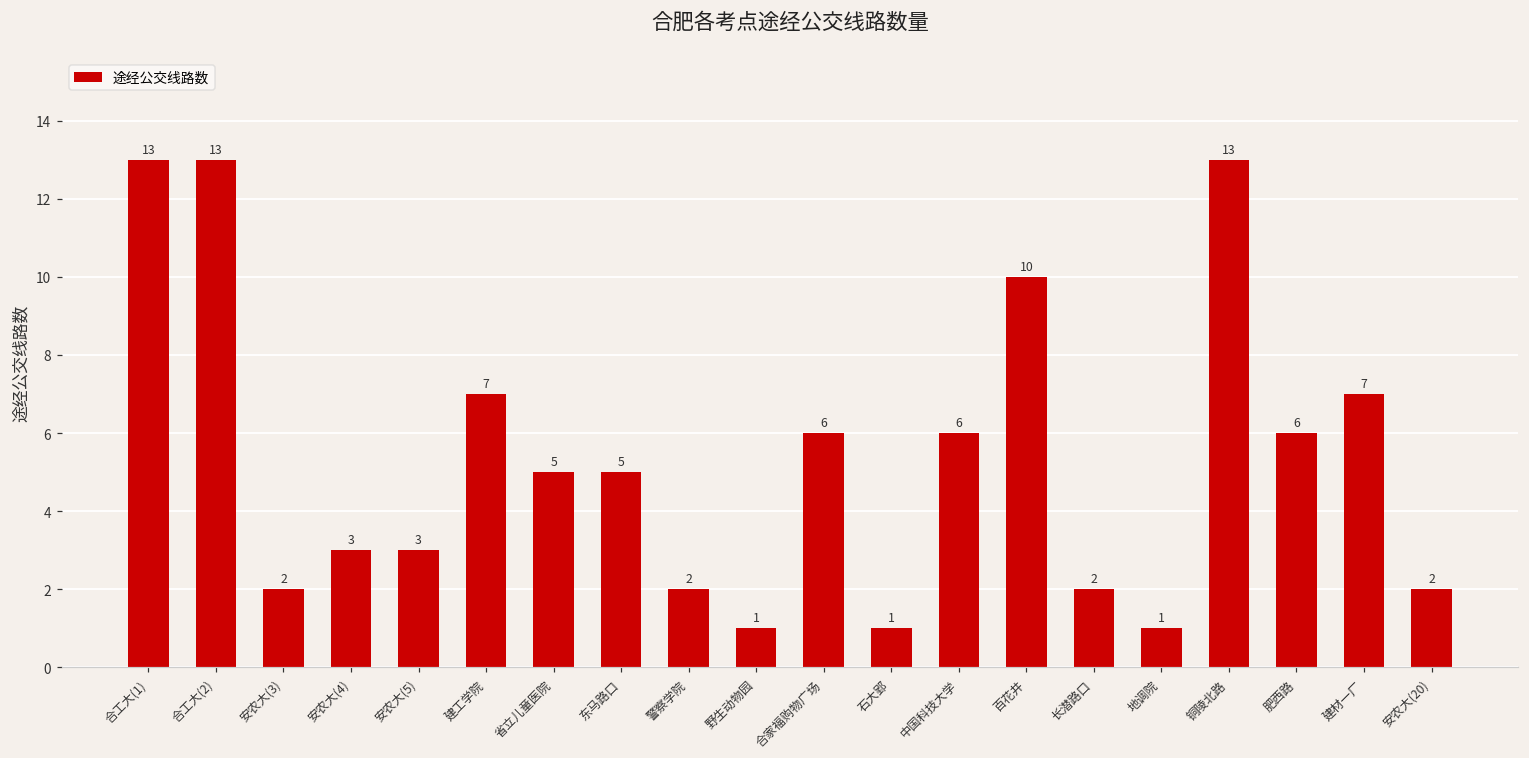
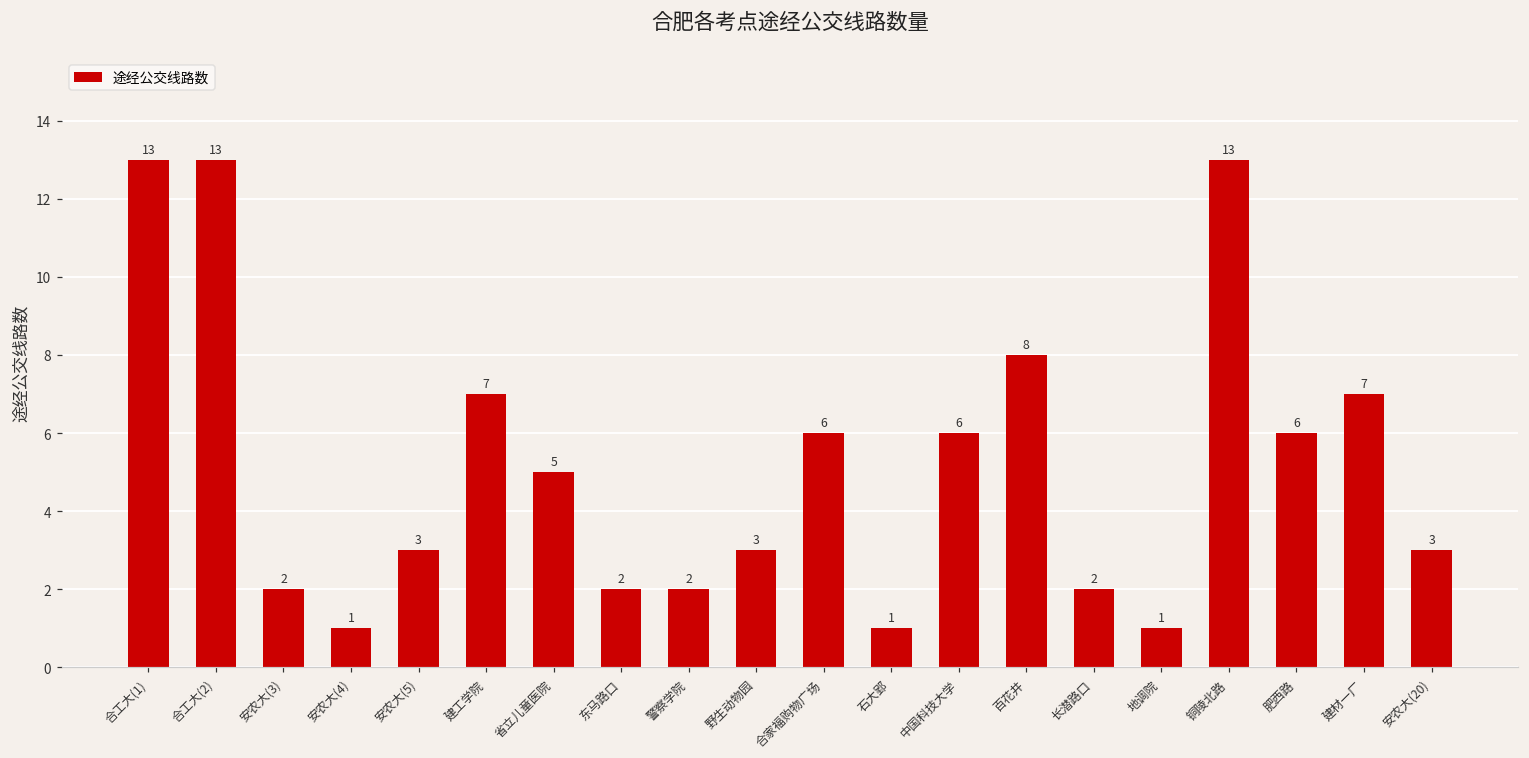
安农大(4): 3 -> 1
东马路口: 5 -> 2
野生动物园: 1 -> 3
百花井: 10 -> 8
安农大(20): 2 -> 3
